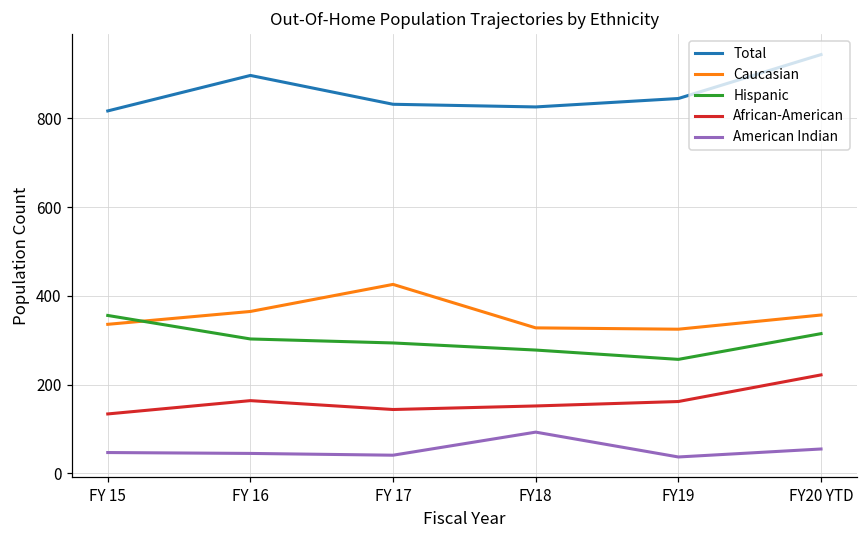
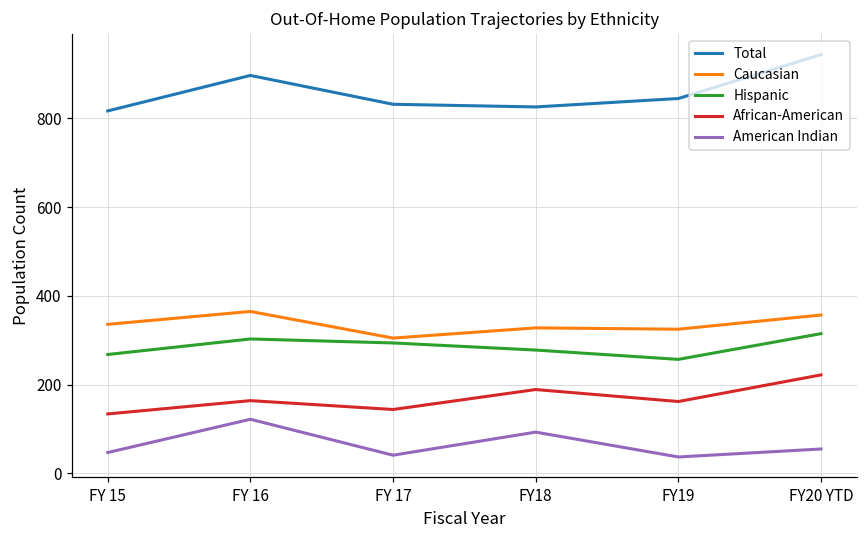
Hispanic, FY 15: 360 -> 270
American Indian, FY 16: 50 -> 120
Caucasian, FY 17: 430 -> 310
African-American, FY18: 150 -> 190
